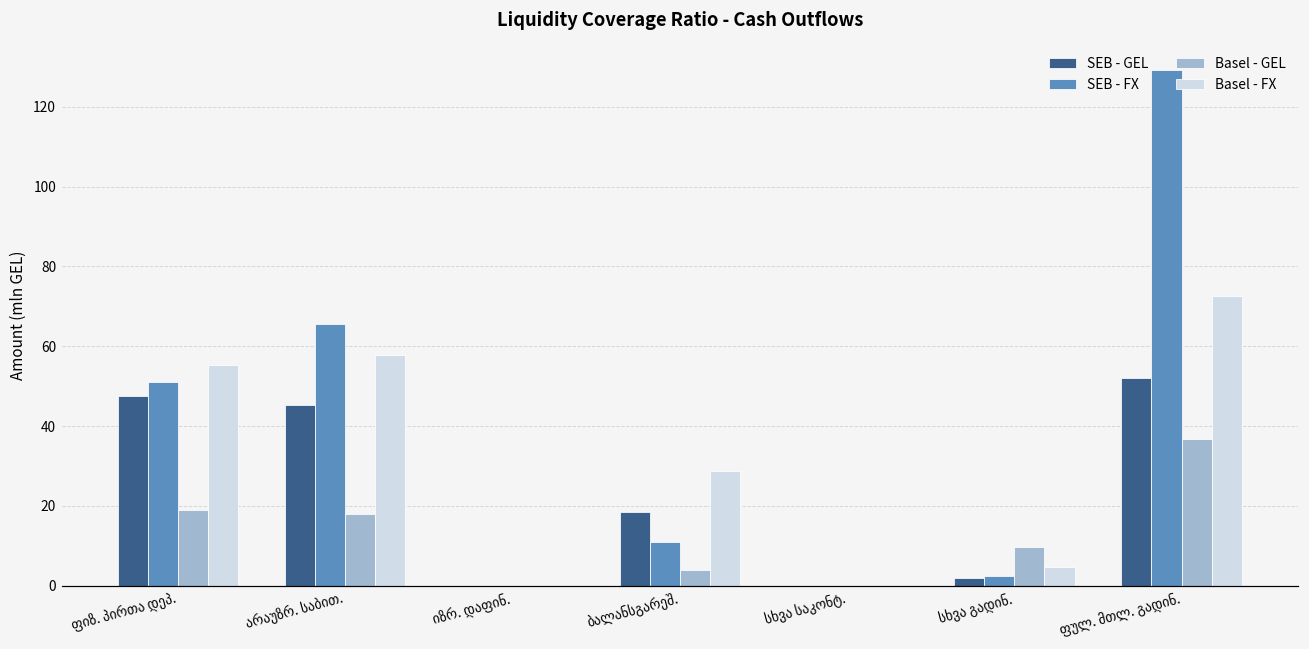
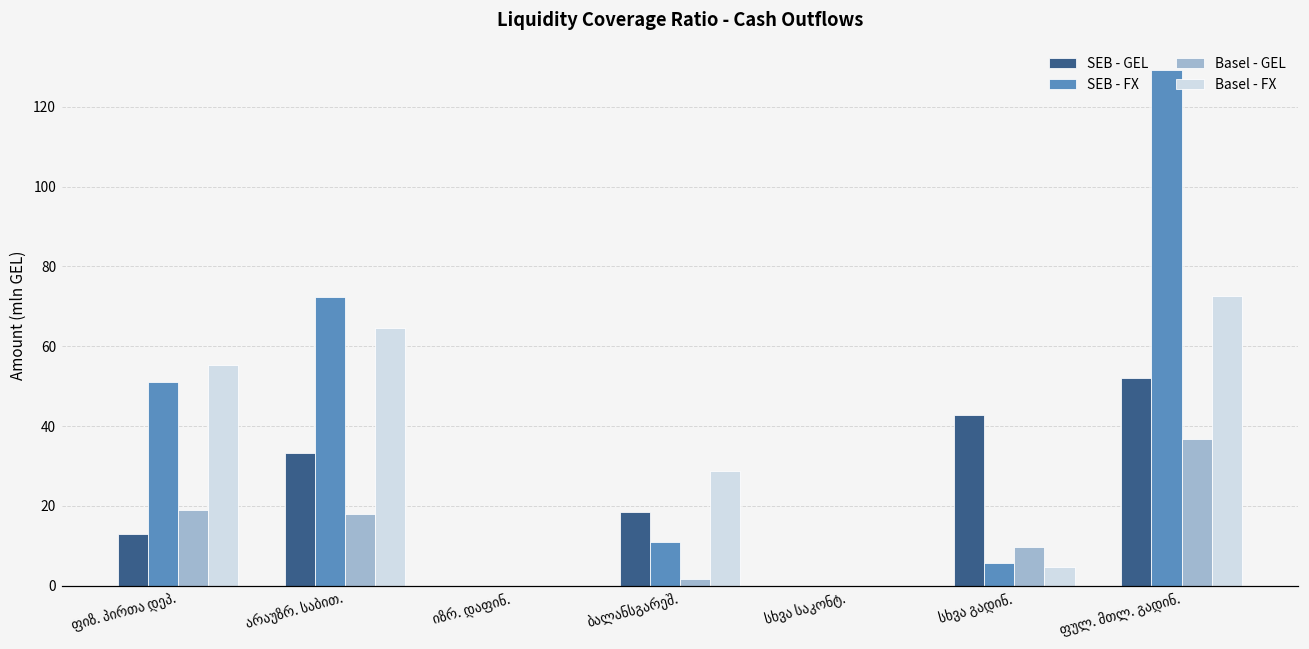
SEB - GEL, ფიზ. პირთა დეპ.: 47 -> 13
SEB - GEL, არაუზრ. საბით.: 45 -> 33
SEB - FX, არაუზრ. საბით.: 66 -> 72
Basel - FX, არაუზრ. საბით.: 58 -> 65
Basel - GEL, ბალანსგარეშ.: 4 -> 2
SEB - GEL, სხვა გადინ.: 2 -> 43
SEB - FX, სხვა გადინ.: 2 -> 6
